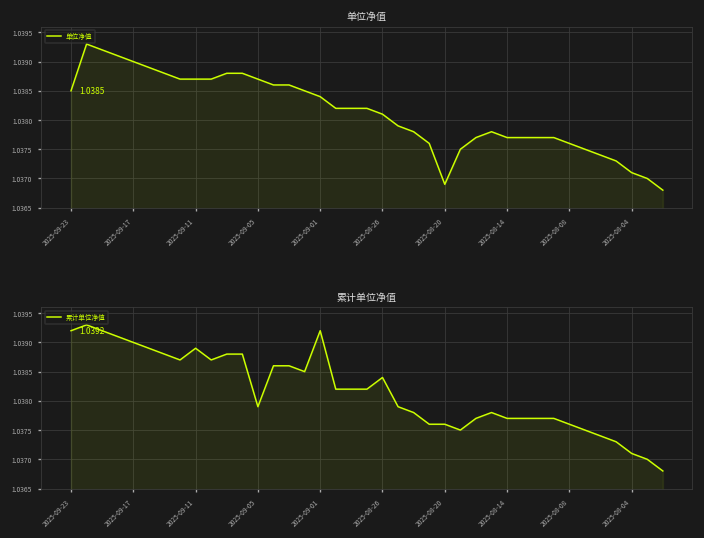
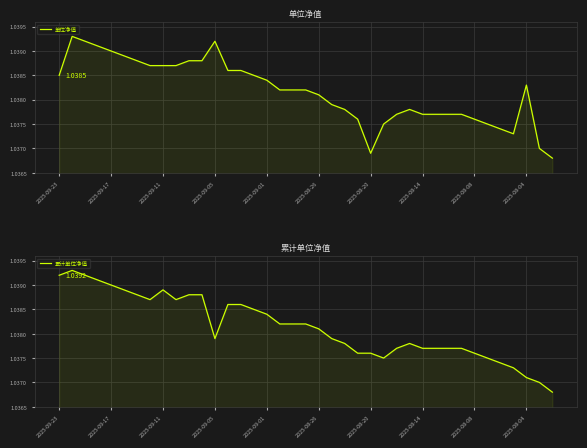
单位净值, 2025-09-05: 1.0387 -> 1.0392
单位净值, 2025-08-04: 1.0371 -> 1.0383
累计单位净值, 2025-09-01: 1.0392 -> 1.0384
累计单位净值, 2025-08-26: 1.0384 -> 1.0381
